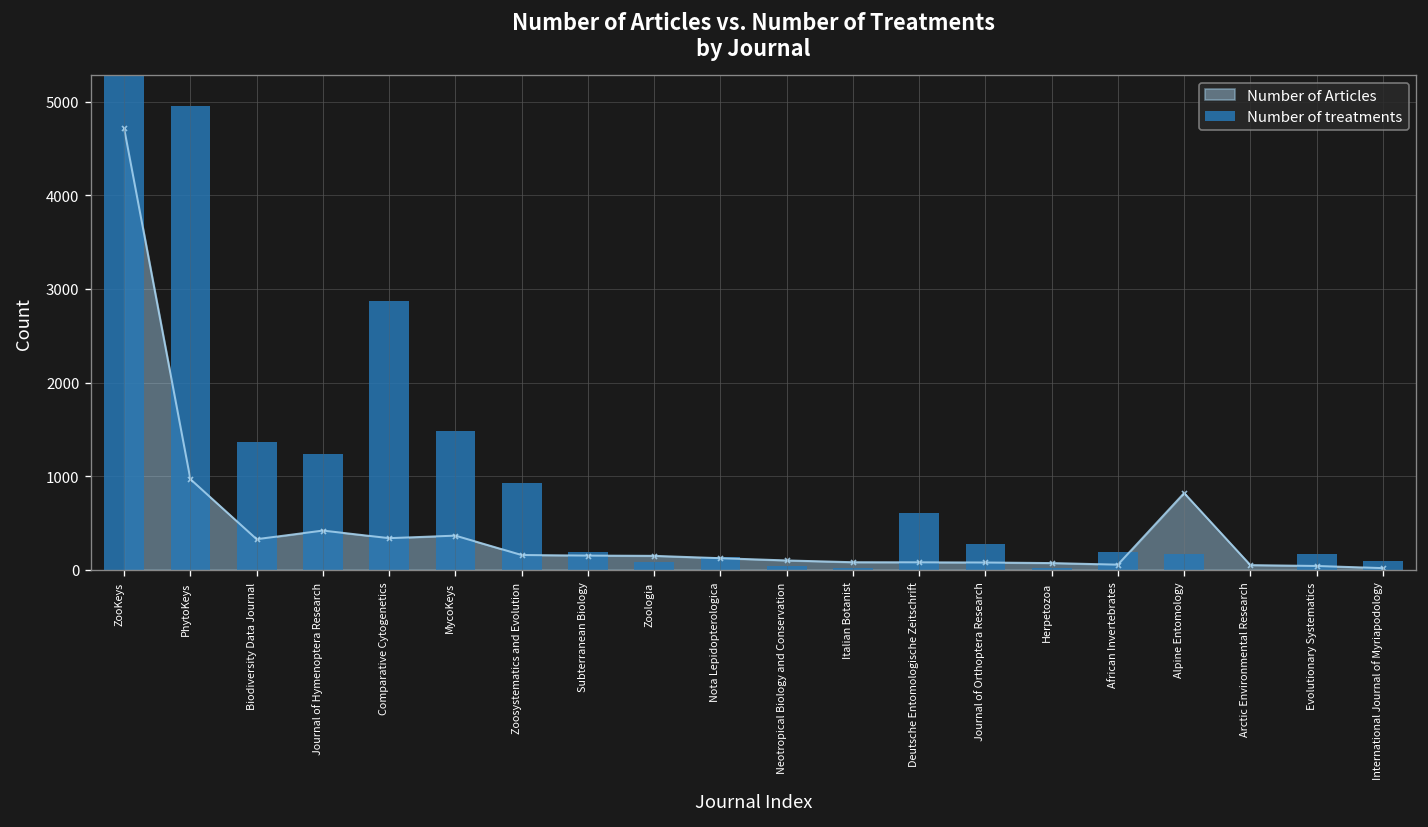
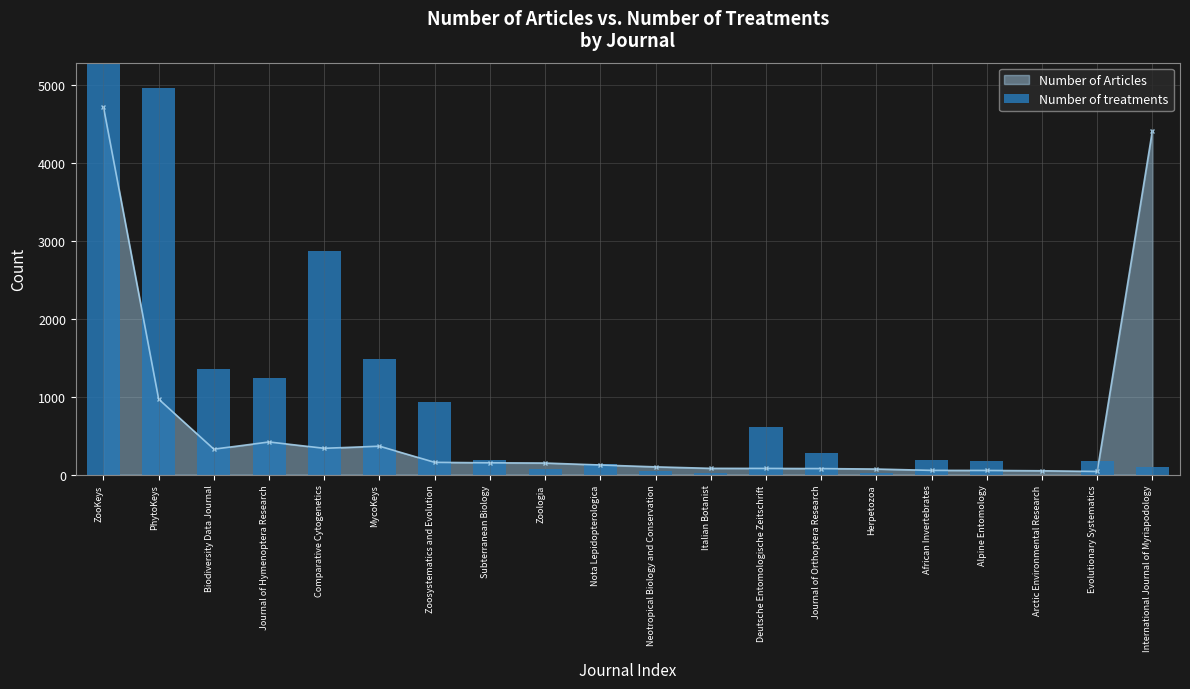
Number of Articles, Alpine Entomology: 800 -> 100
Number of Articles, International Journal of Myriapodology: 0 -> 4400
